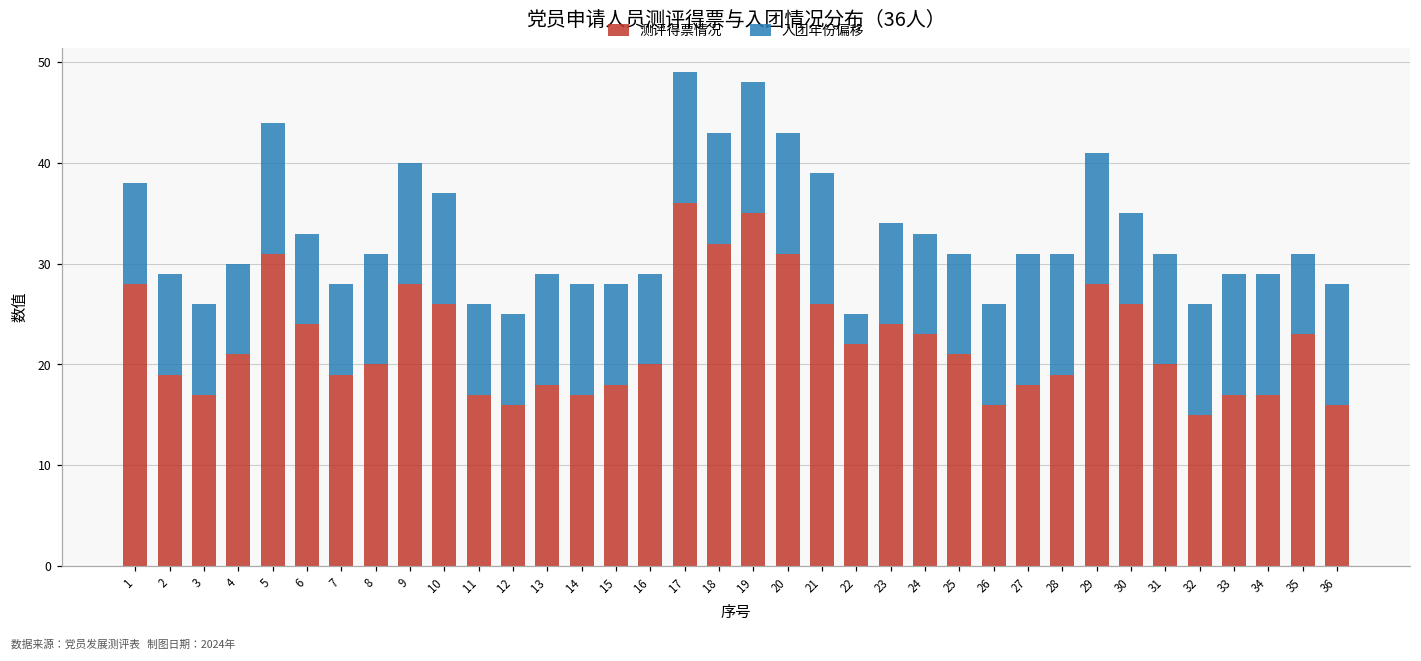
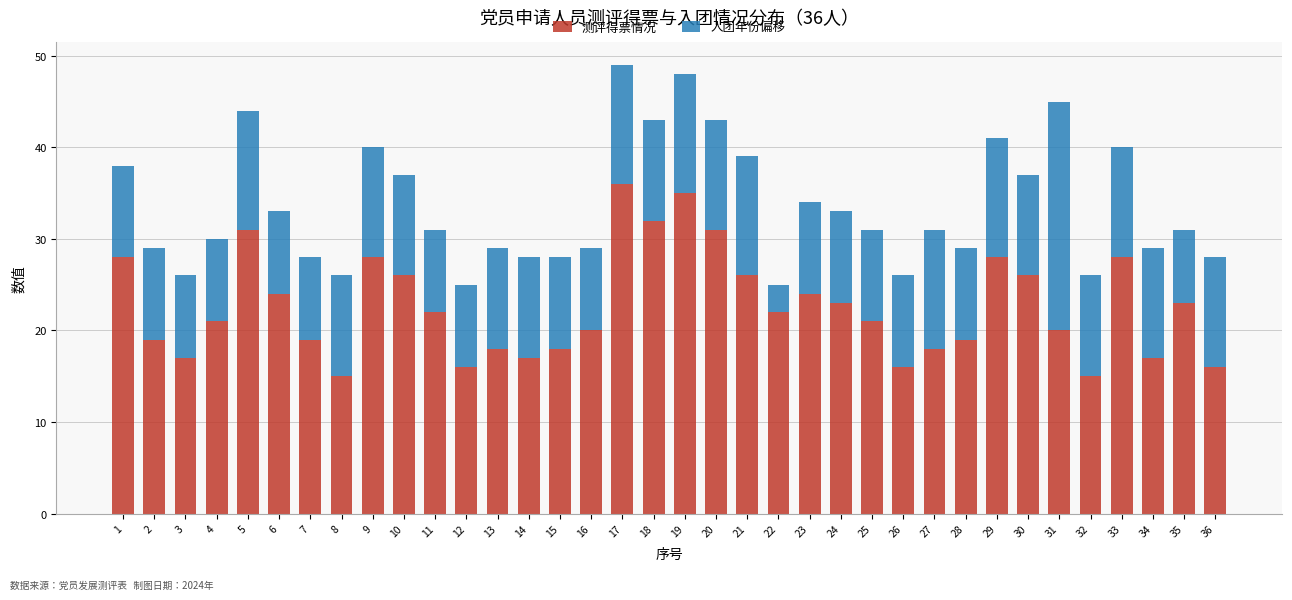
测评得票情况, 8: 20 -> 15
测评得票情况, 11: 17 -> 22
入团年份偏移, 28: 12 -> 10
入团年份偏移, 30: 9 -> 11
入团年份偏移, 31: 11 -> 25
测评得票情况, 33: 17 -> 28
